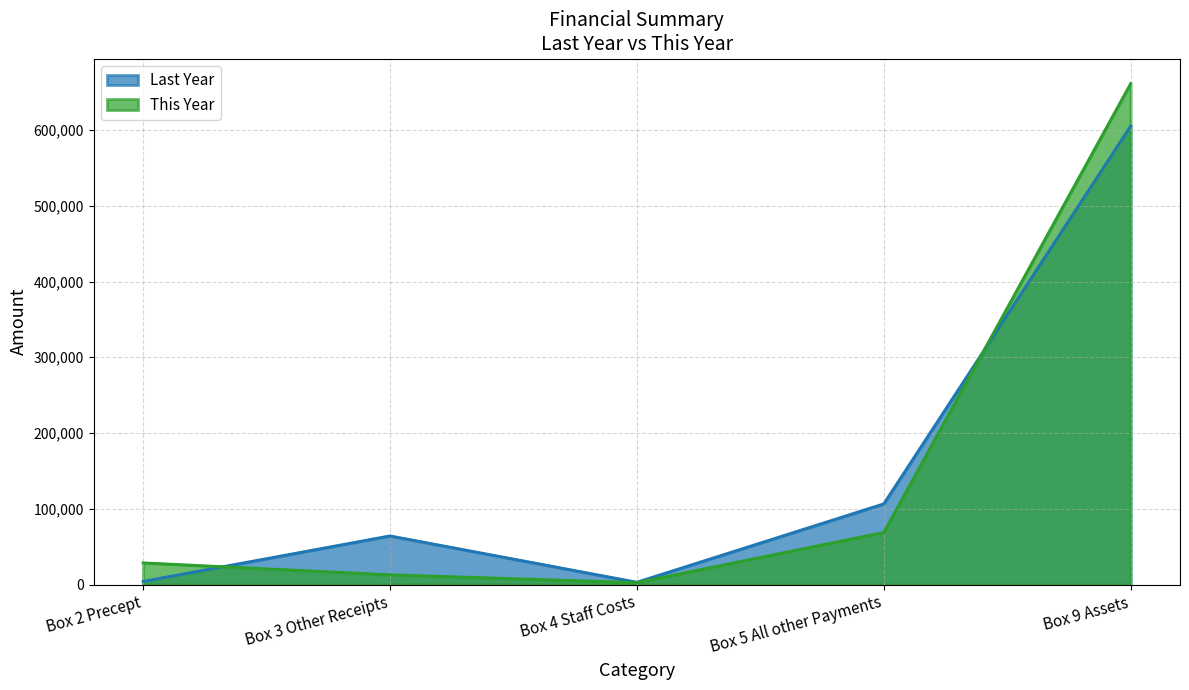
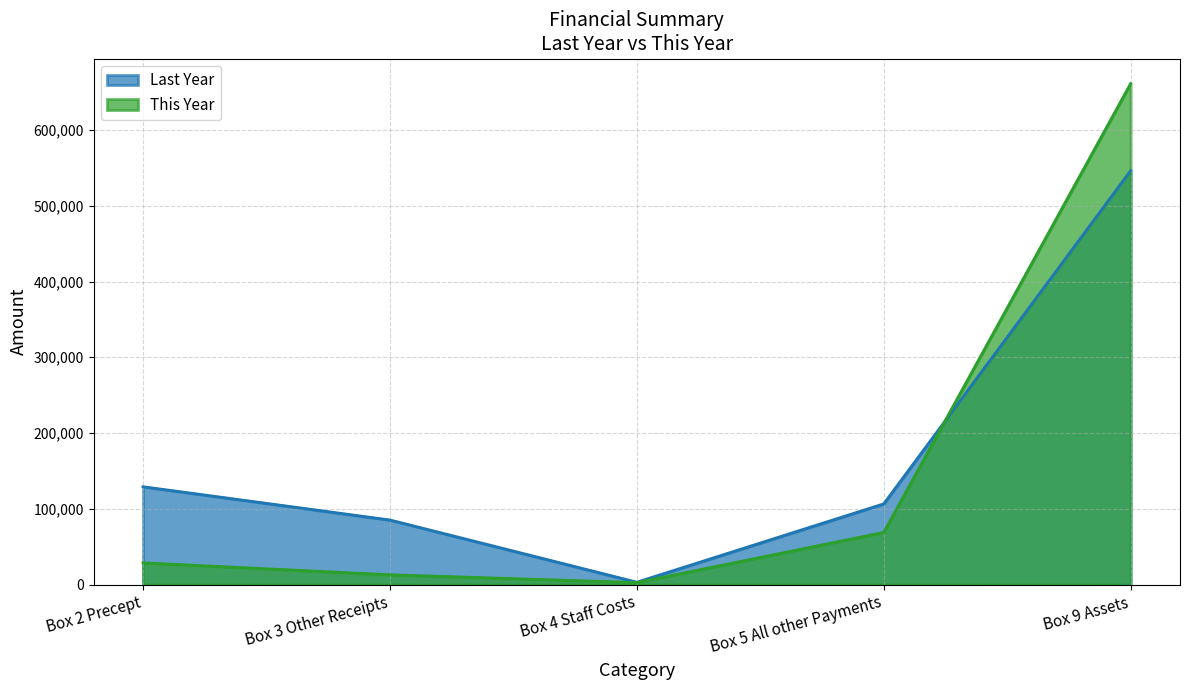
Last Year, Box 2 Precept: 0 -> 130,000
Last Year, Box 3 Other Receipts: 60,000 -> 90,000
Last Year, Box 9 Assets: 610,000 -> 550,000
